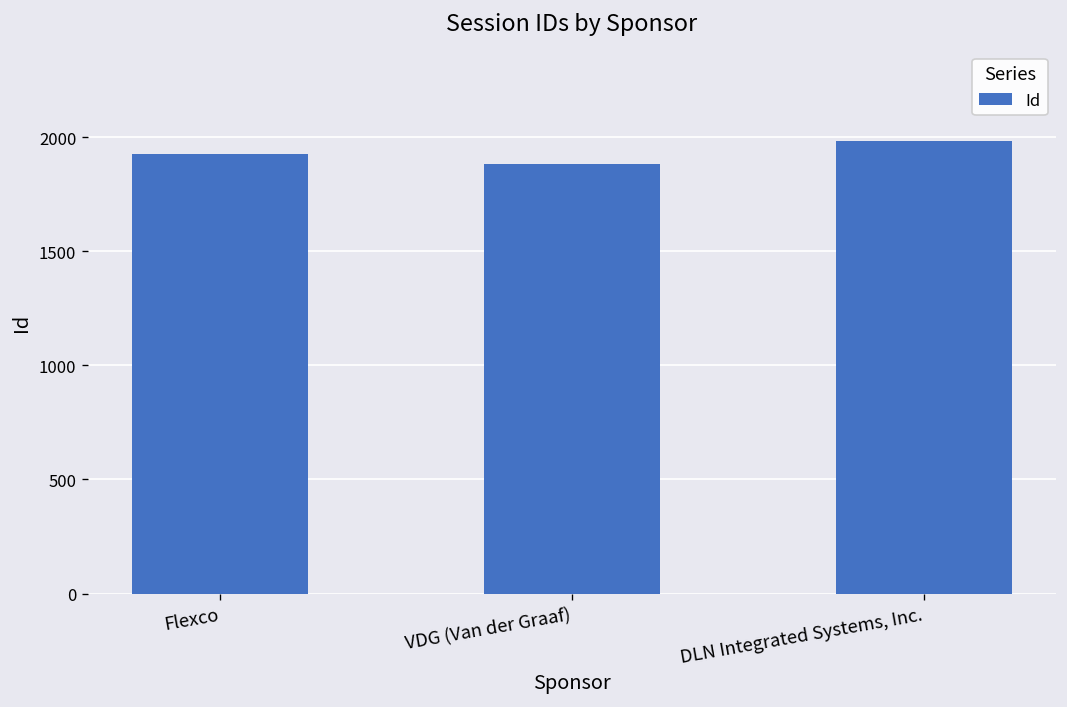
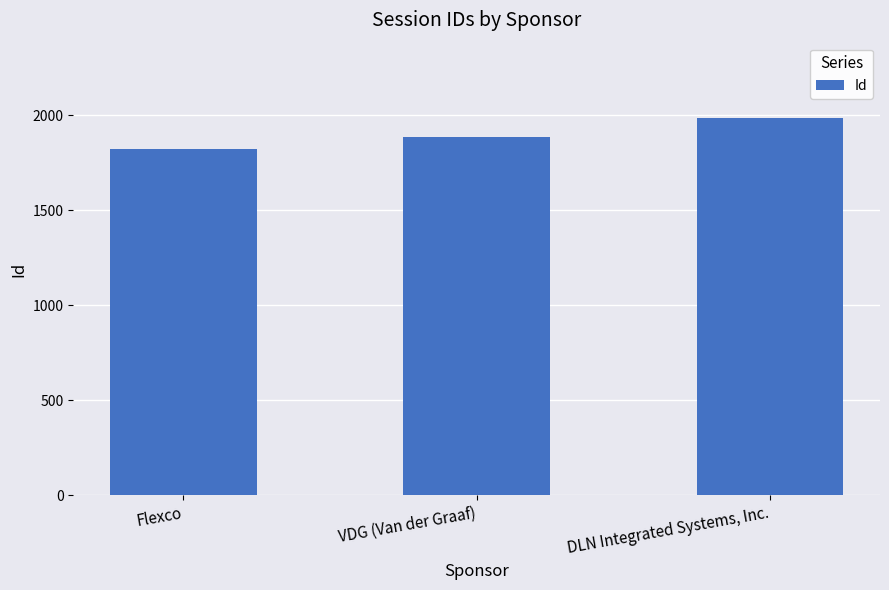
Flexco: 1930 -> 1820
